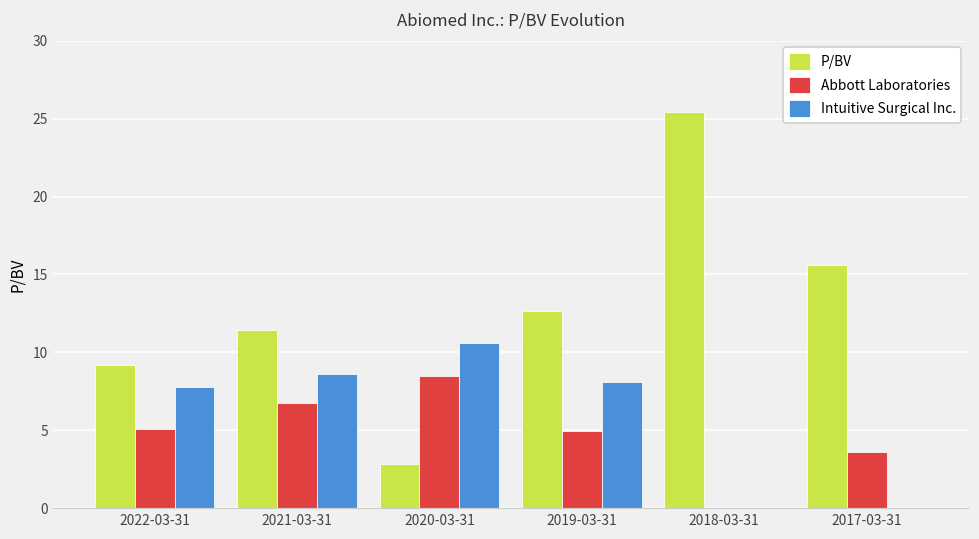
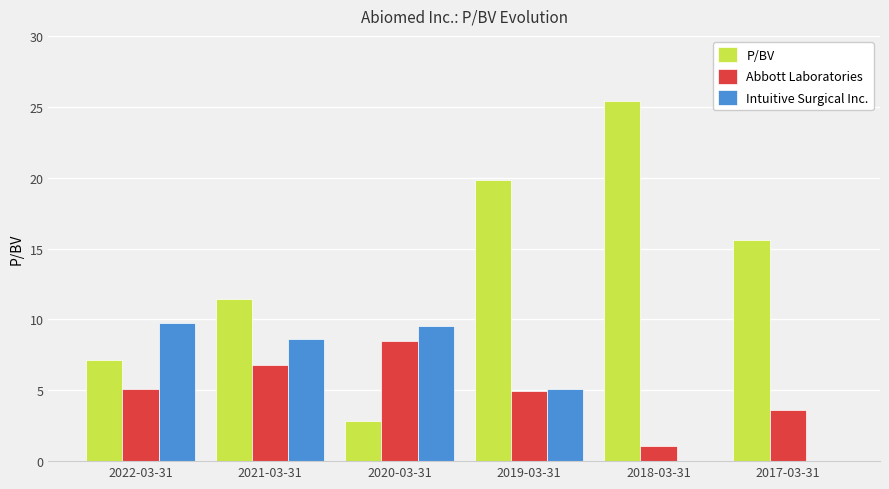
P/BV, 2022-03-31: 9.2 -> 7.2
Intuitive Surgical Inc., 2022-03-31: 7.8 -> 9.8
Intuitive Surgical Inc., 2020-03-31: 10.6 -> 9.5
P/BV, 2019-03-31: 12.7 -> 19.8
Intuitive Surgical Inc., 2019-03-31: 8.1 -> 5.1
Abbott Laboratories, 2018-03-31: 0.0 -> 1.1
